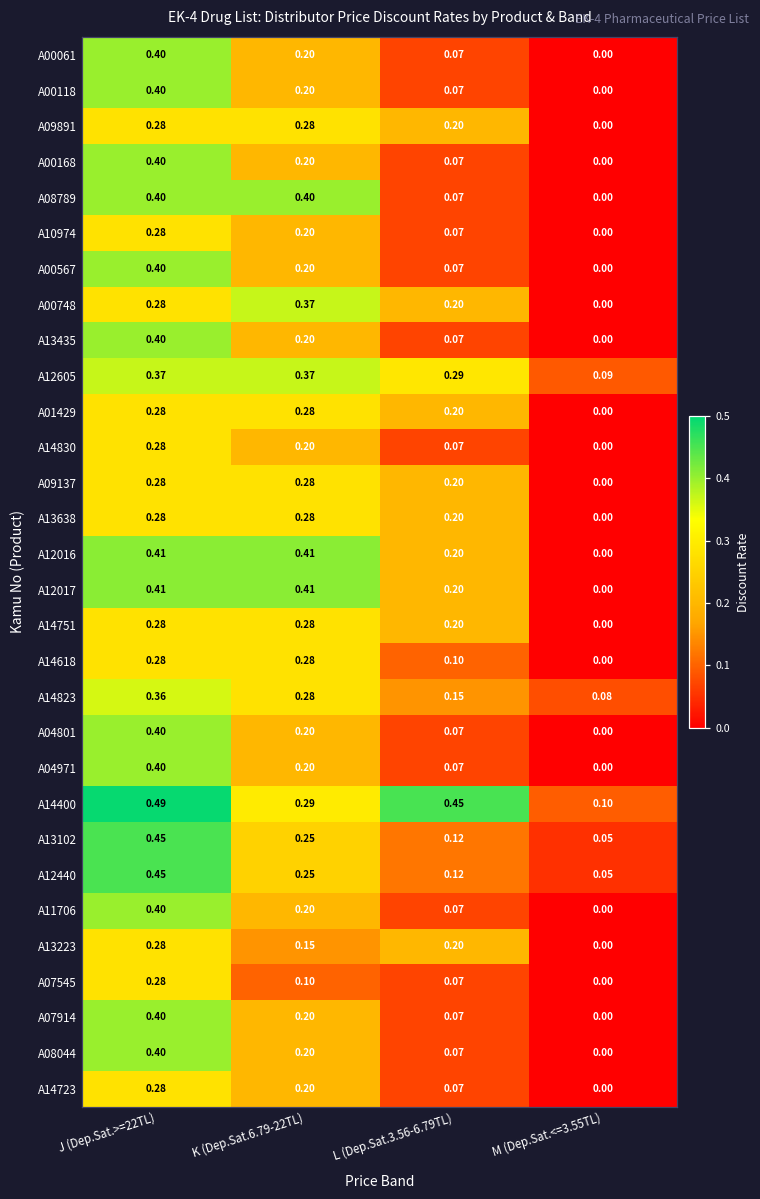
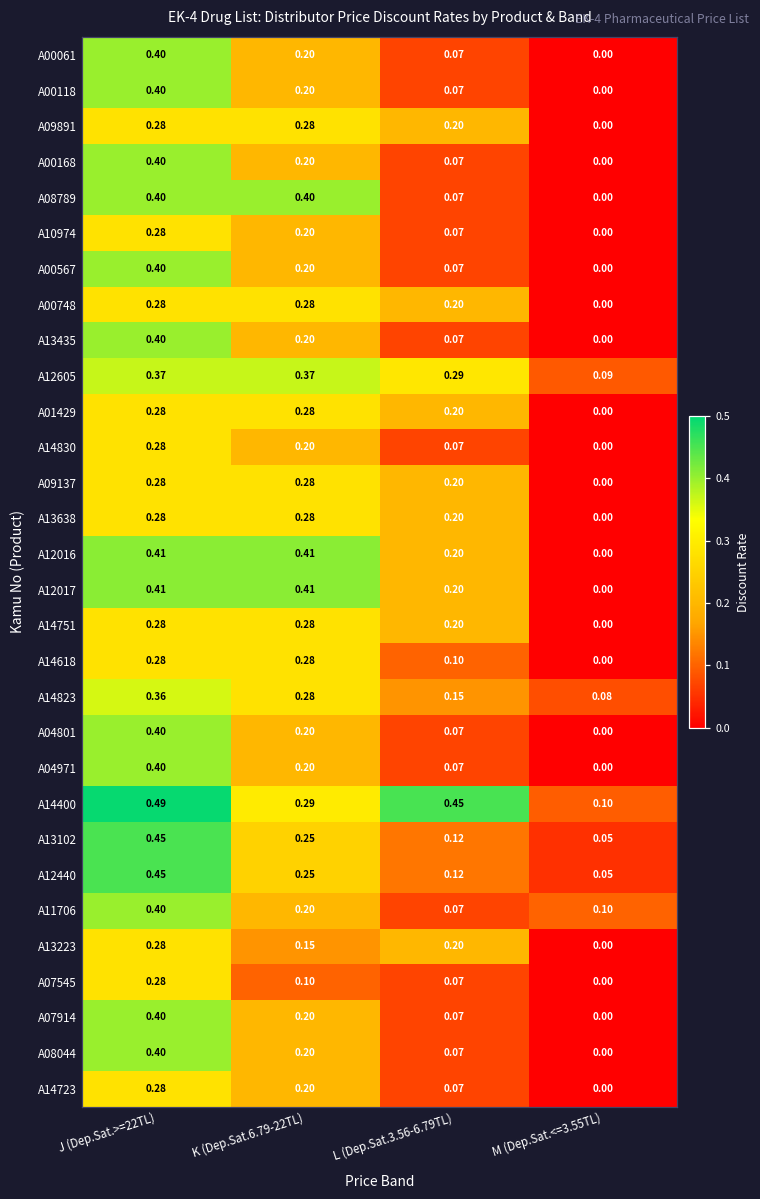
A00748, K (Dep.Sat.6.79-22TL): 0.37 -> 0.28
A11706, M (Dep.Sat.<=3.55TL): 0.00 -> 0.10
